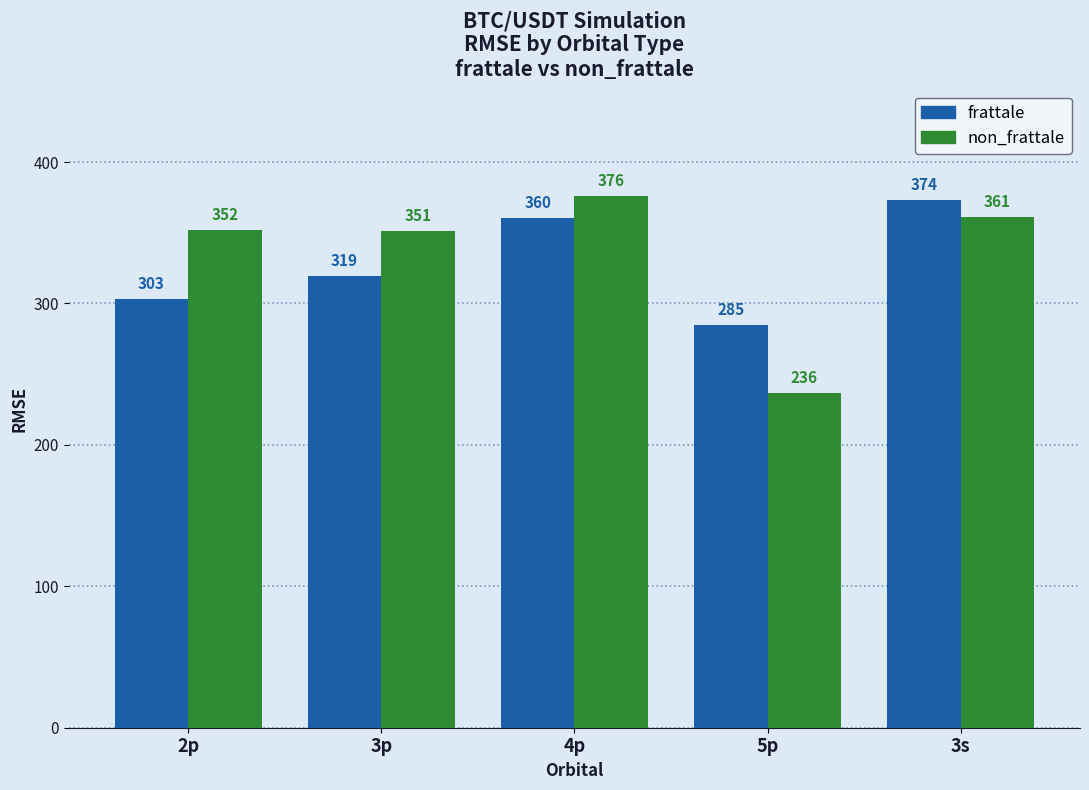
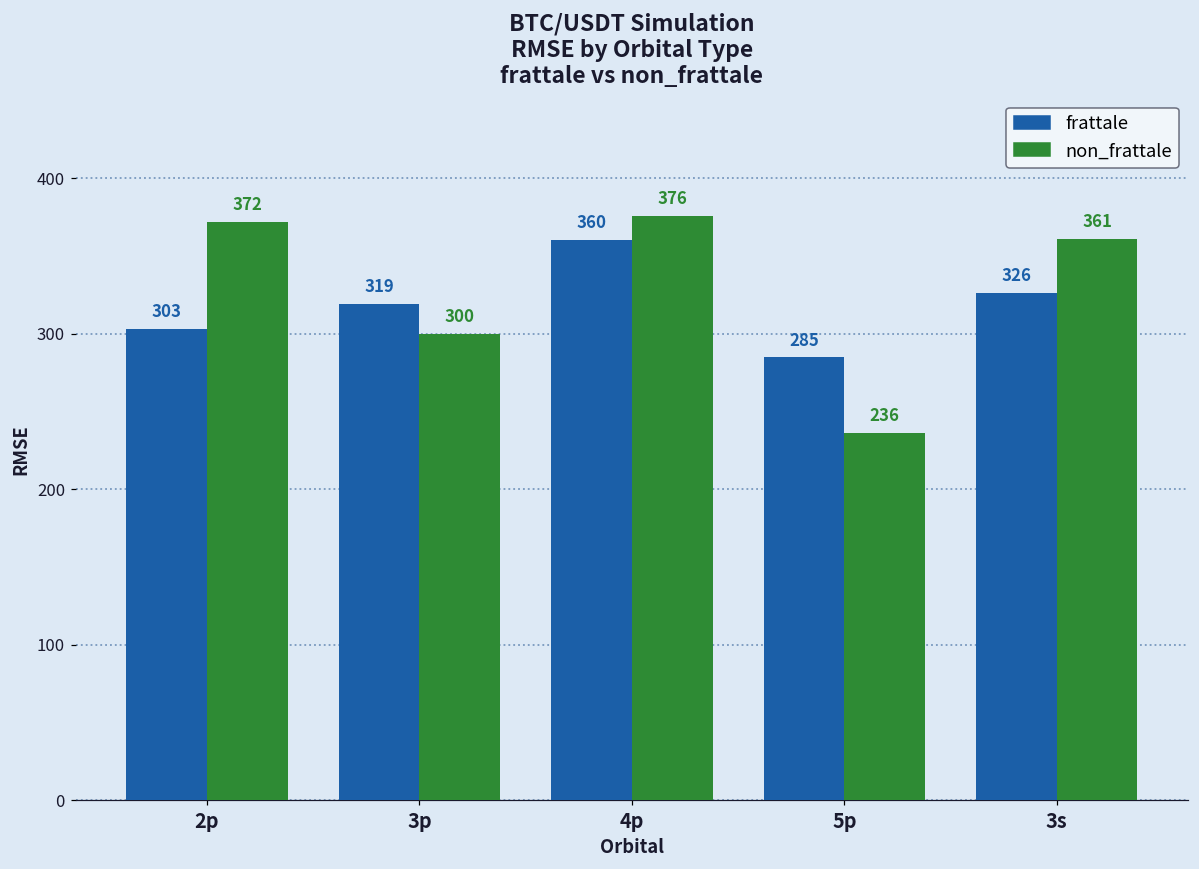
non_frattale, 2p: 352 -> 372
non_frattale, 3p: 351 -> 300
frattale, 3s: 374 -> 326
